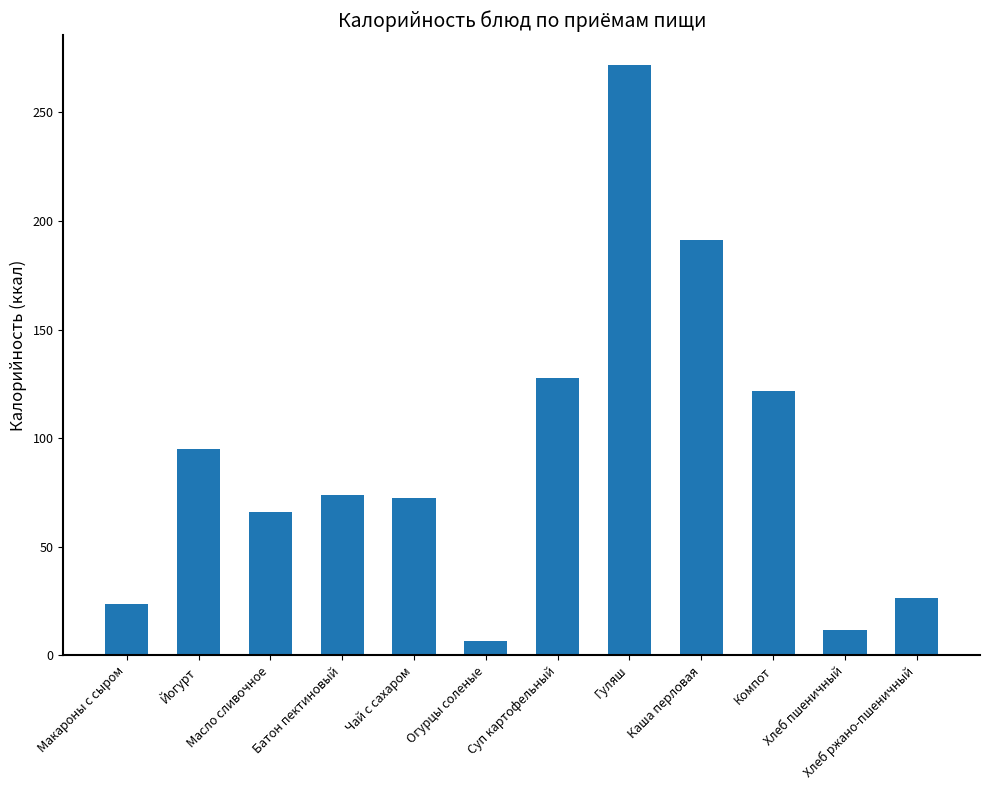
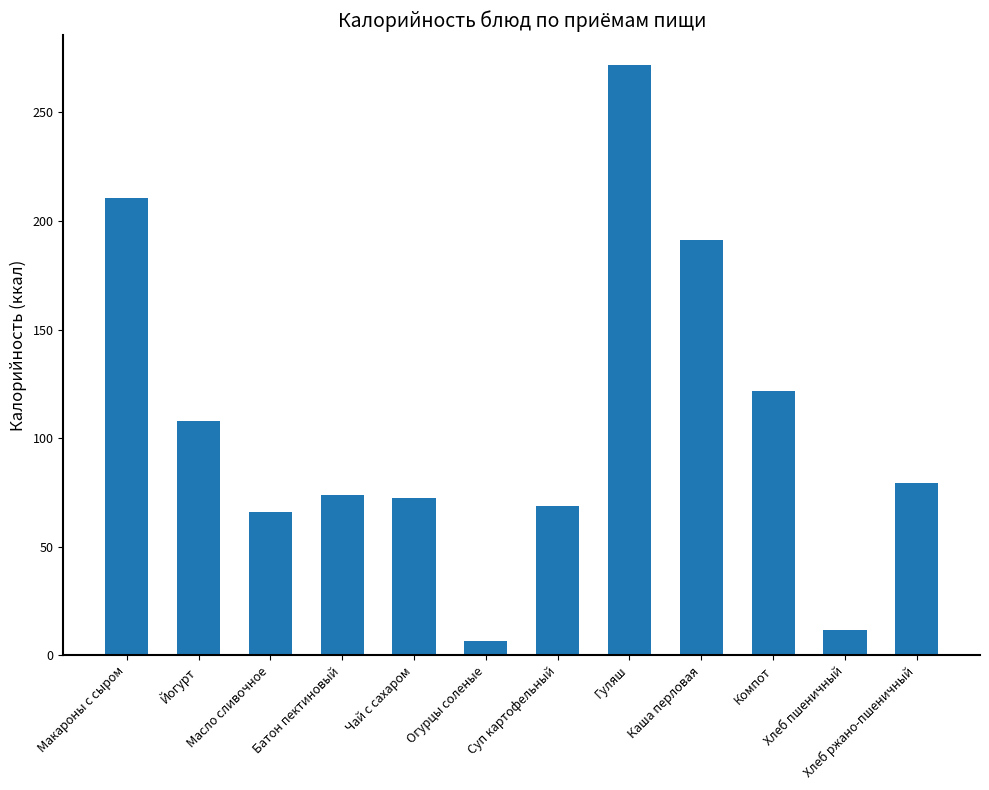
Макароны с сыром: 24 -> 211
Йогурт: 95 -> 108
Суп картофельный: 128 -> 69
Хлеб ржано-пшеничный: 26 -> 79
